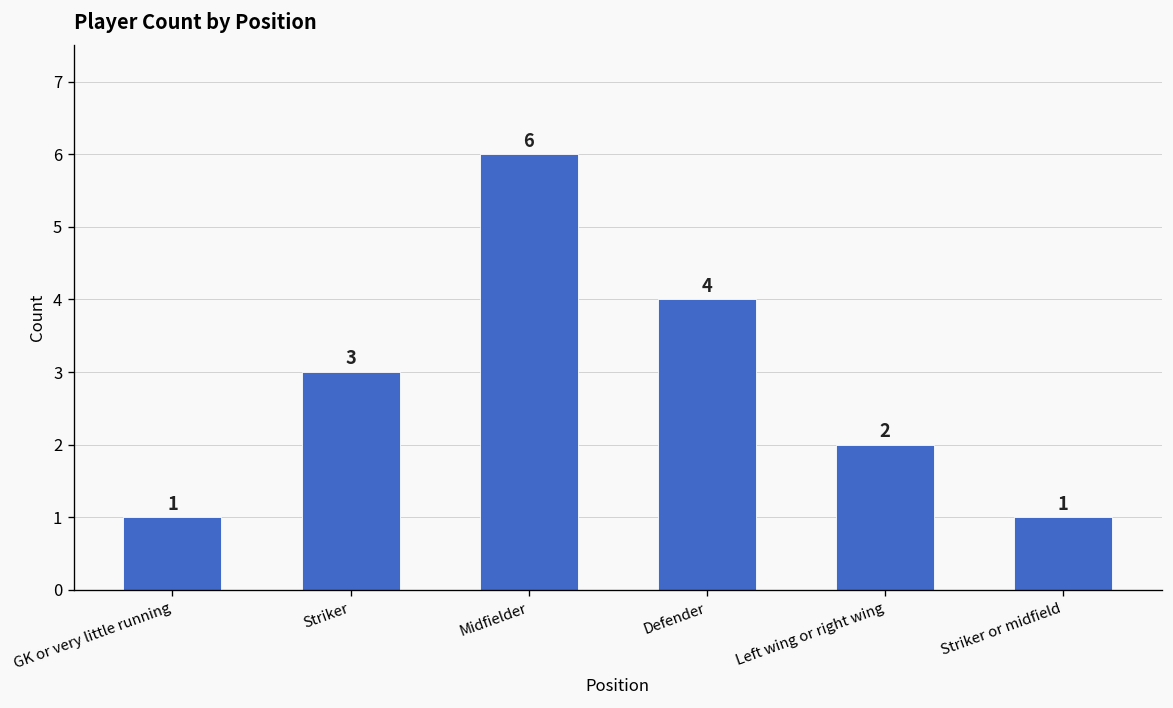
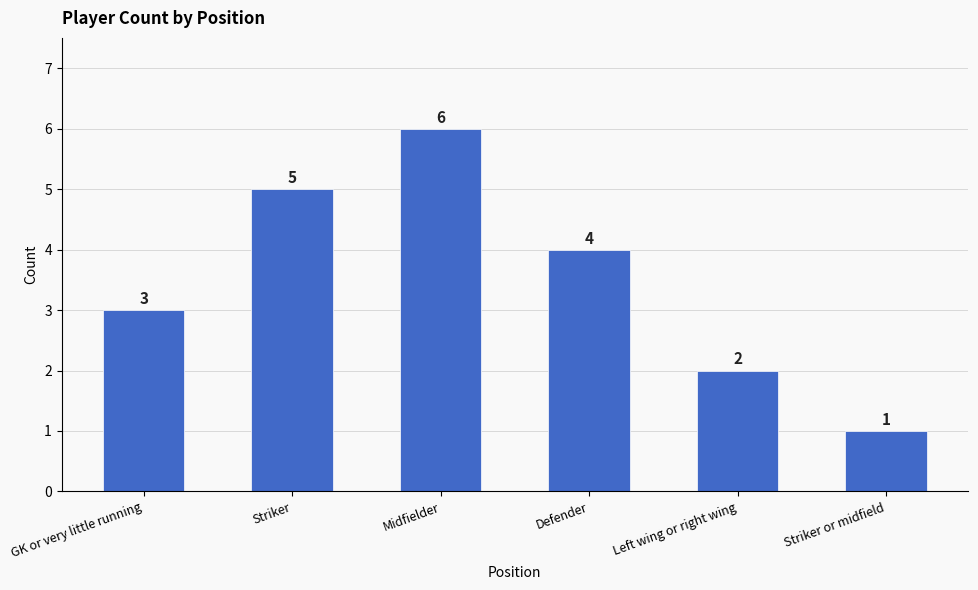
GK or very little running: 1 -> 3
Striker: 3 -> 5
